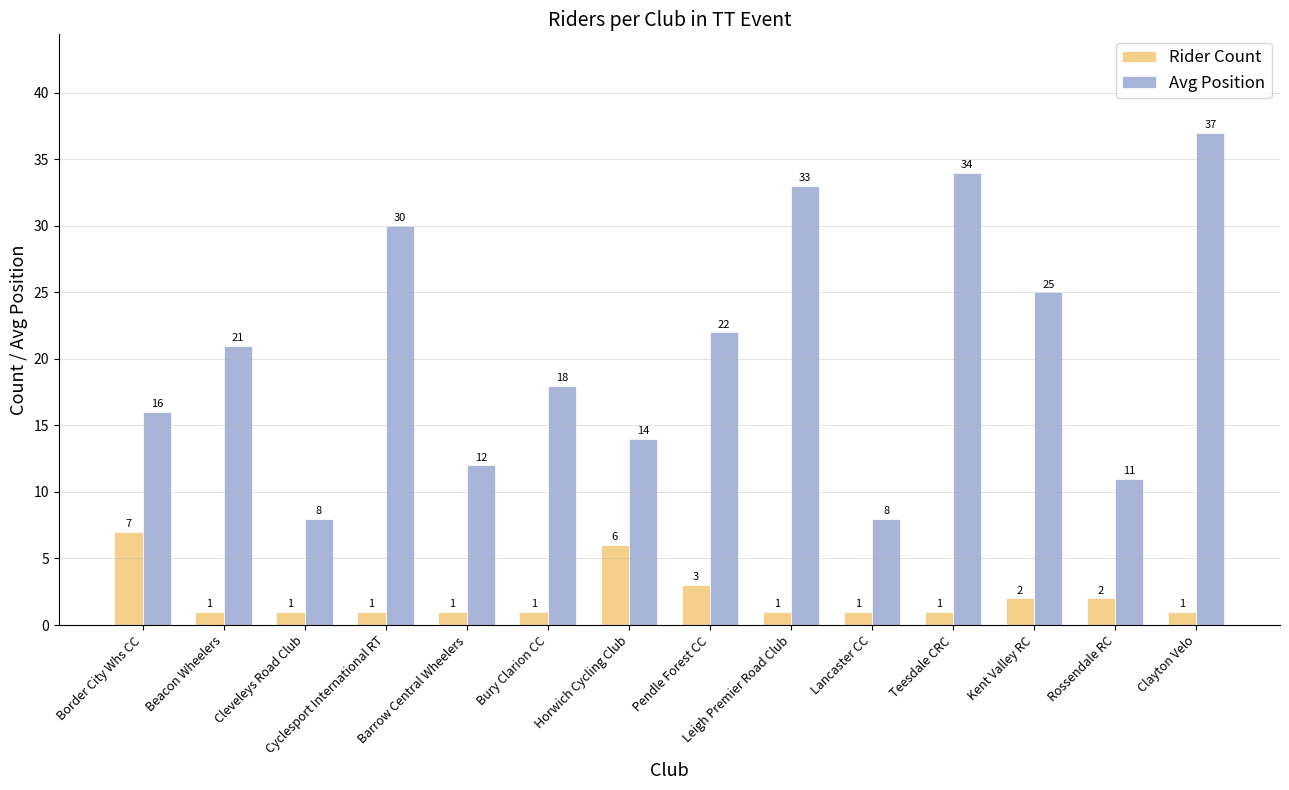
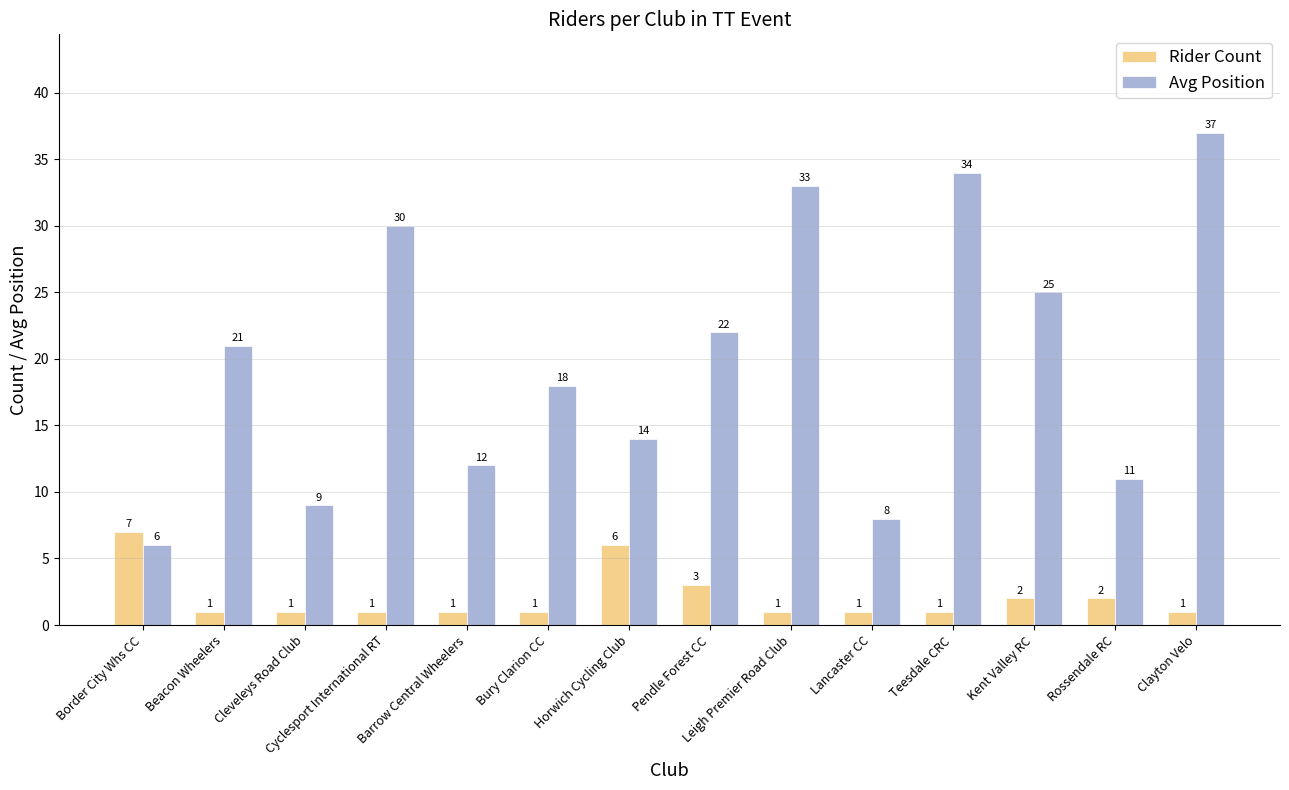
Avg Position, Border City Whs CC: 16 -> 6
Avg Position, Cleveleys Road Club: 8 -> 9
